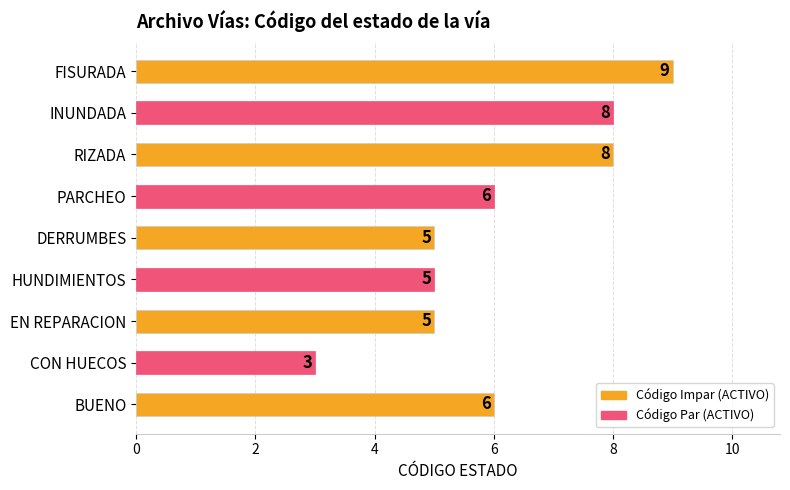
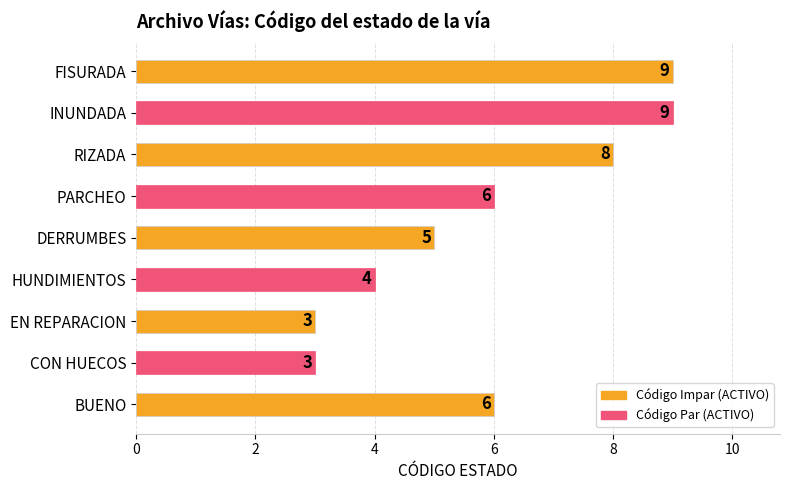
INUNDADA: 8 -> 9
HUNDIMIENTOS: 5 -> 4
EN REPARACION: 5 -> 3
